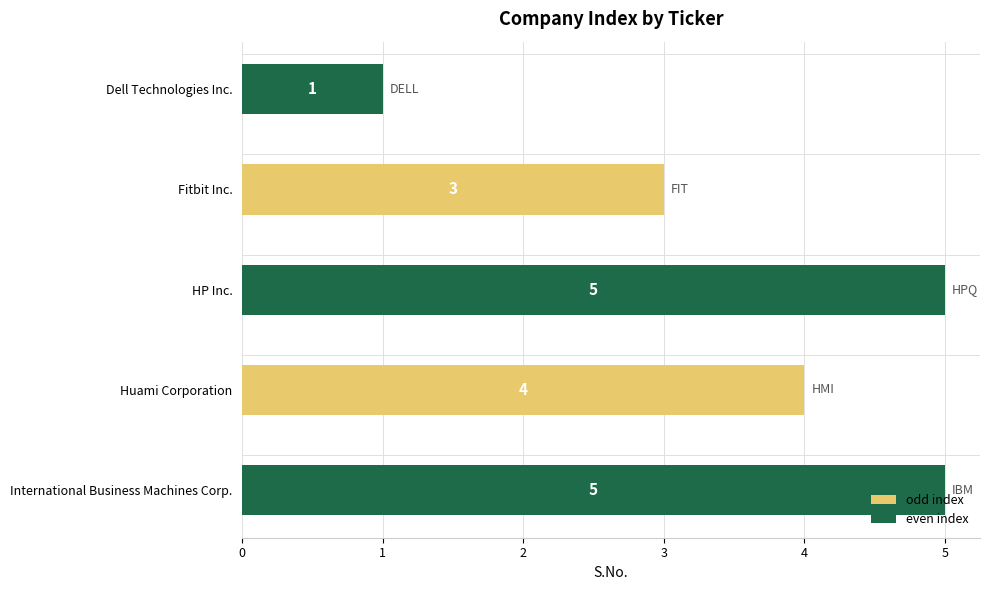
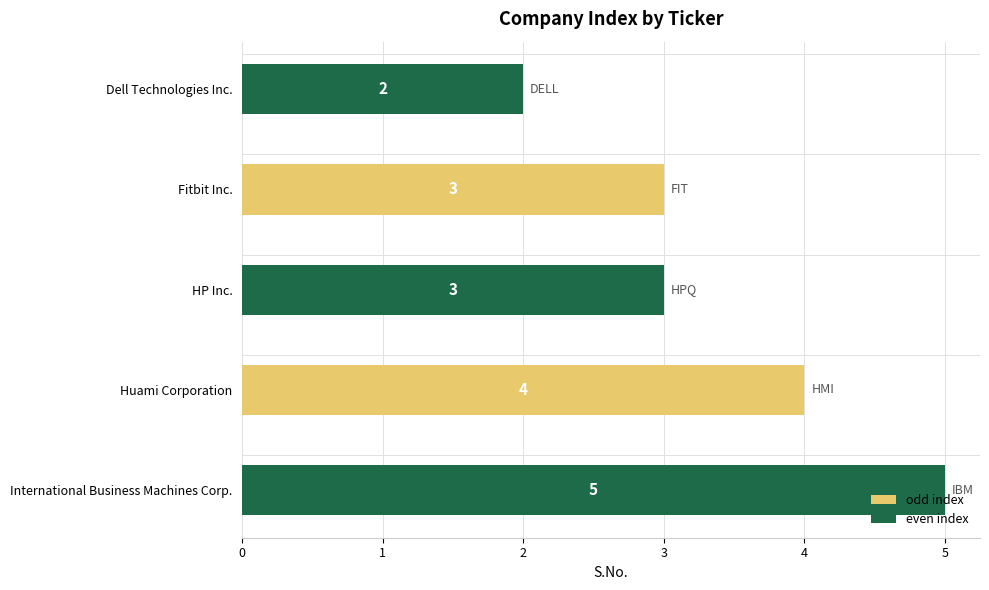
Dell Technologies Inc.: 1 -> 2
HP Inc.: 5 -> 3
